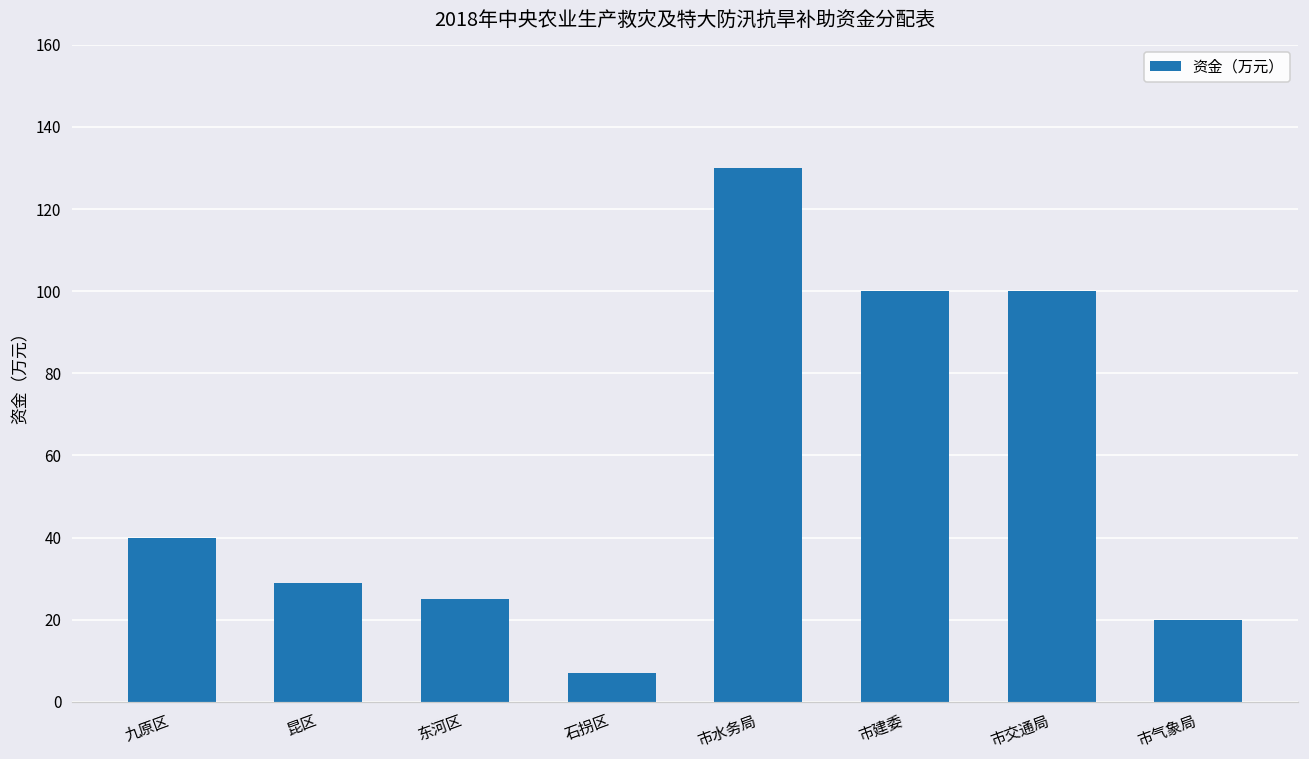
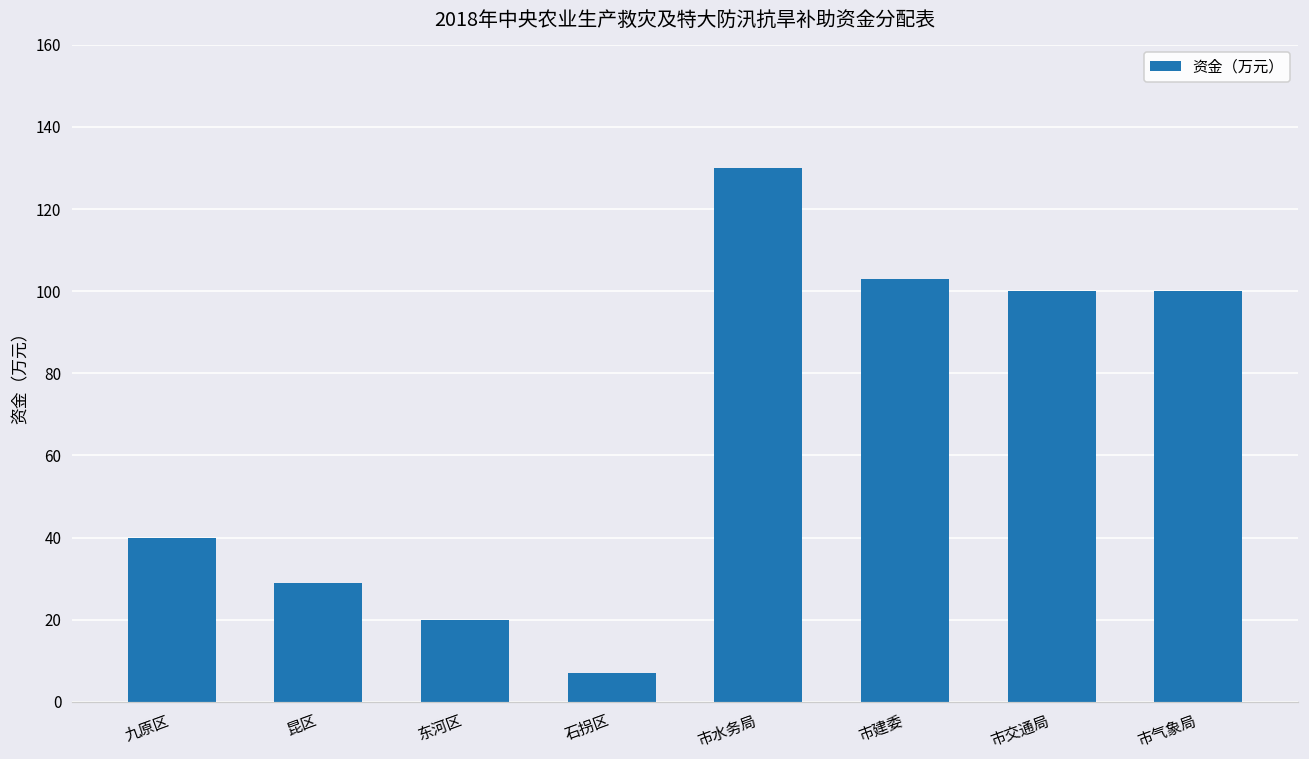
东河区: 25 -> 20
市建委: 100 -> 103
市气象局: 20 -> 100
